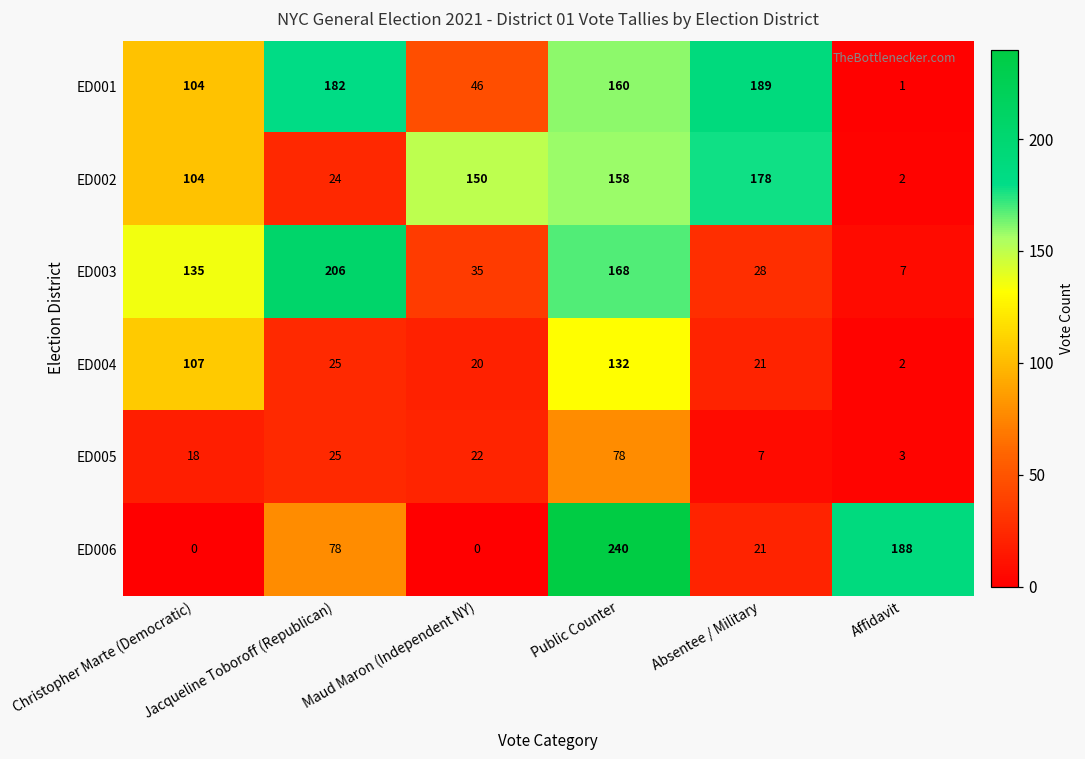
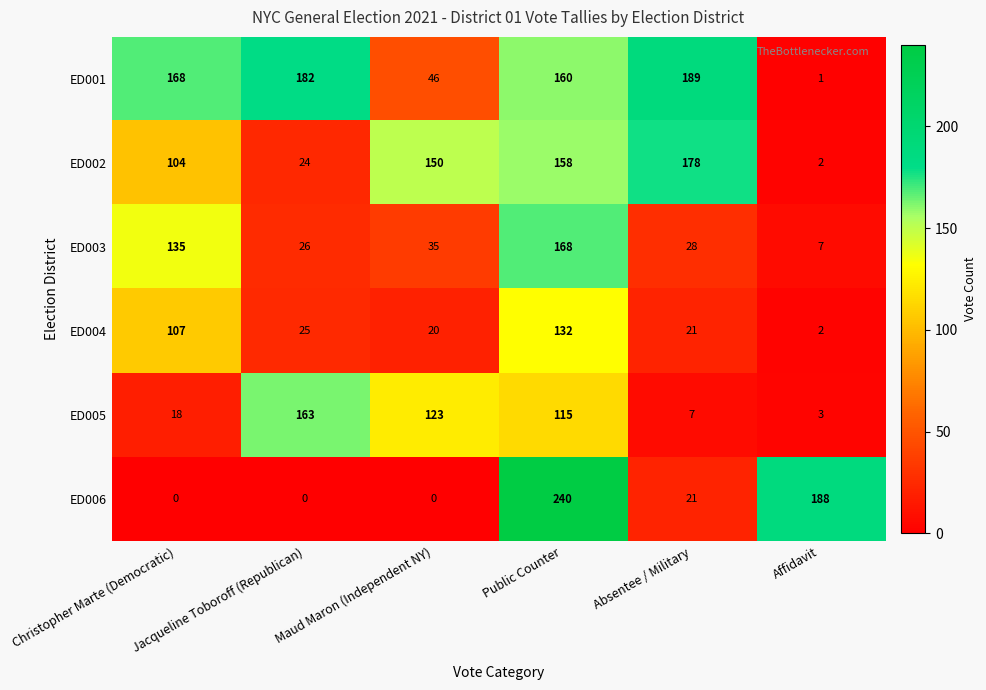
ED001, Christopher Marte (Democratic): 104 -> 168
ED003, Jacqueline Toboroff (Republican): 206 -> 26
ED005, Jacqueline Toboroff (Republican): 25 -> 163
ED005, Maud Maron (Independent NY): 22 -> 123
ED005, Public Counter: 78 -> 115
ED006, Jacqueline Toboroff (Republican): 78 -> 0
